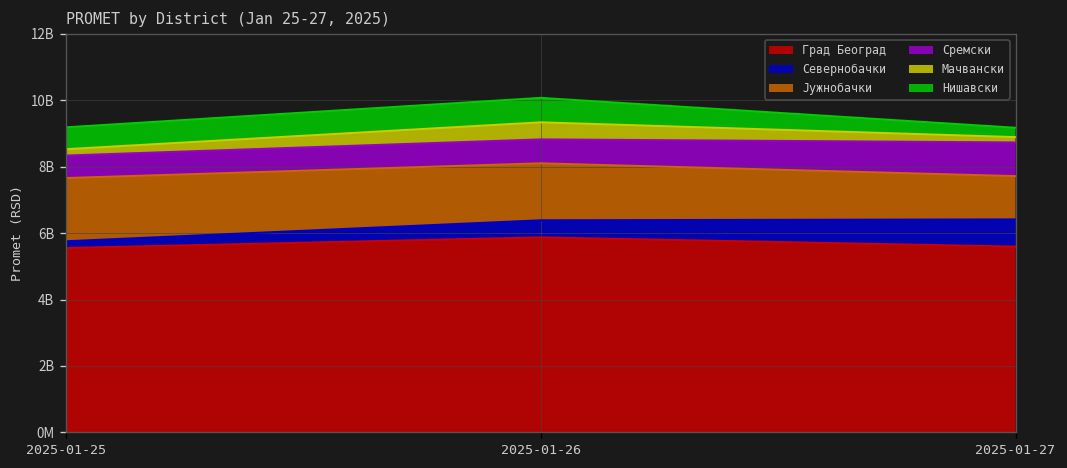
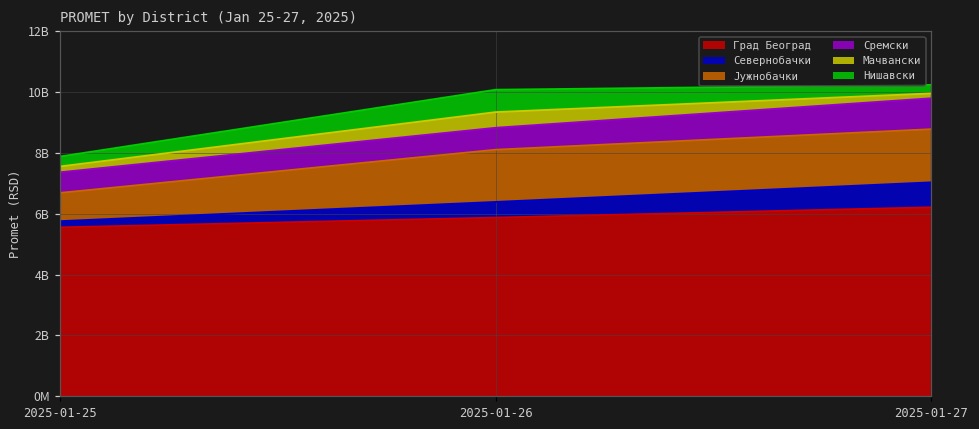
Јужнобачки, 2025-01-25: 1900000000 -> 900000000
Нишавски, 2025-01-25: 700000000 -> 300000000
Град Београд, 2025-01-27: 5600000000 -> 6200000000
Јужнобачки, 2025-01-27: 1300000000 -> 1700000000
